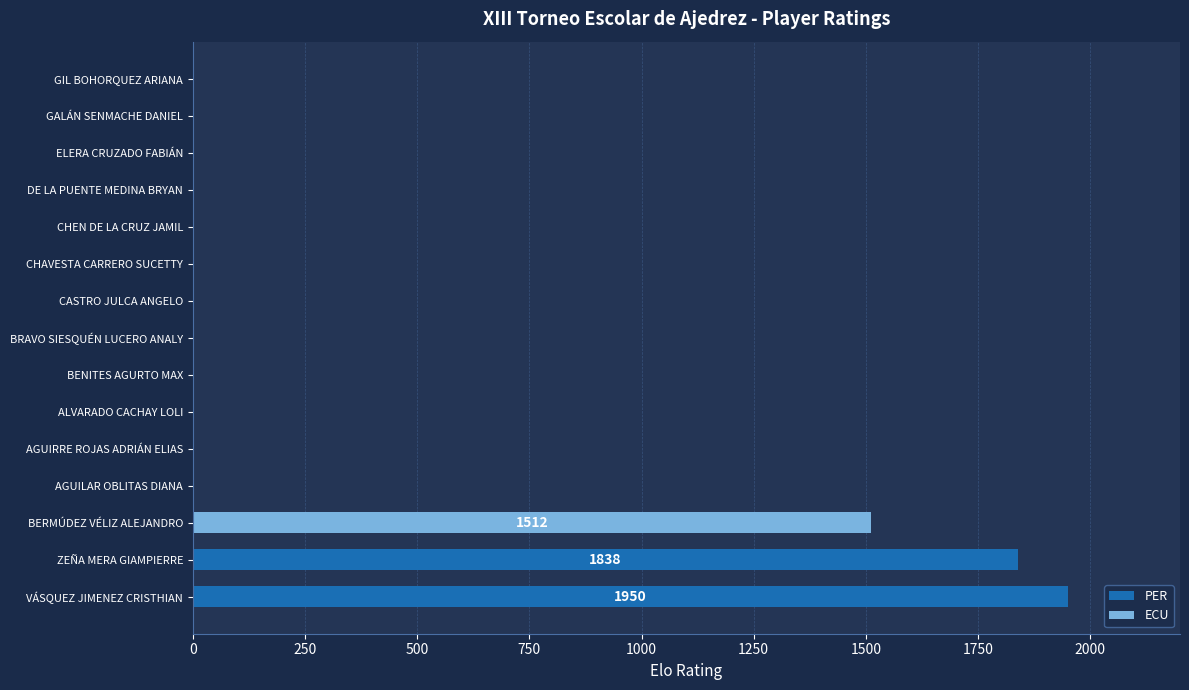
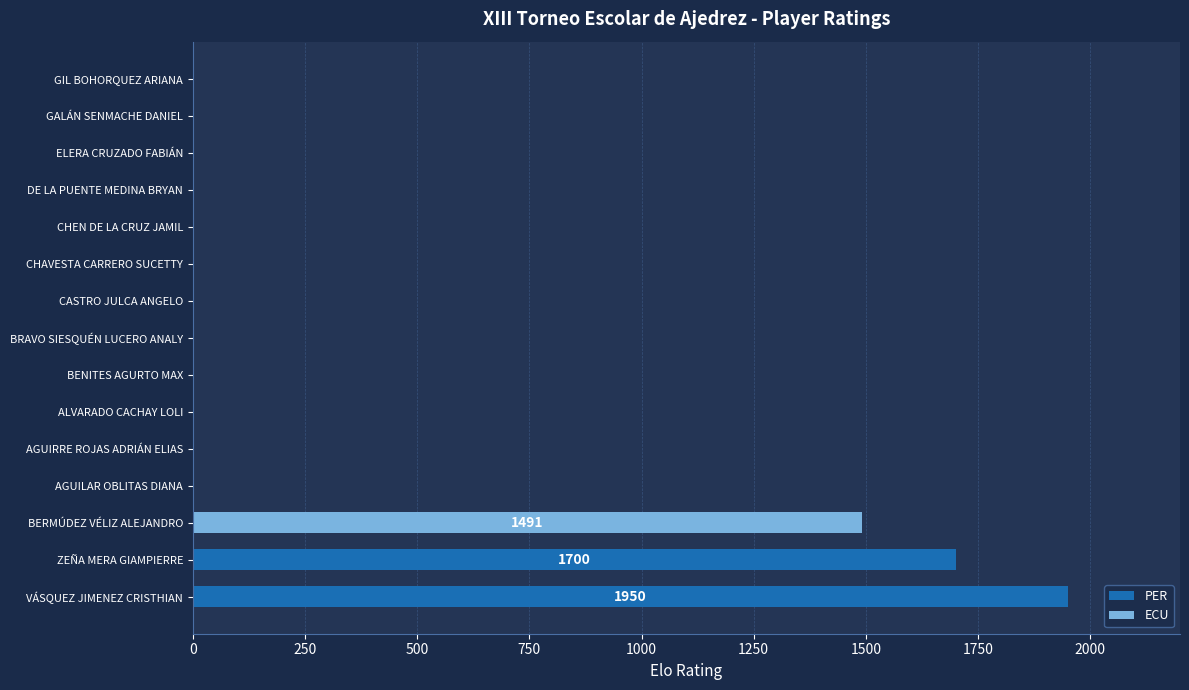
BERMÚDEZ VÉLIZ ALEJANDRO: 1512 -> 1491
ZEÑA MERA GIAMPIERRE: 1838 -> 1700
